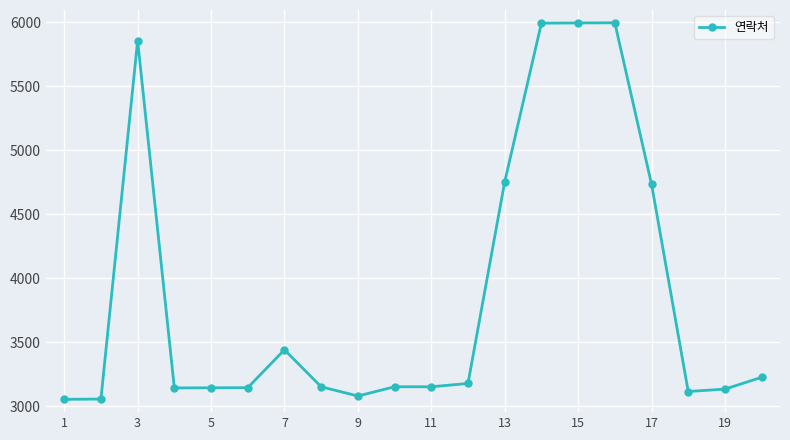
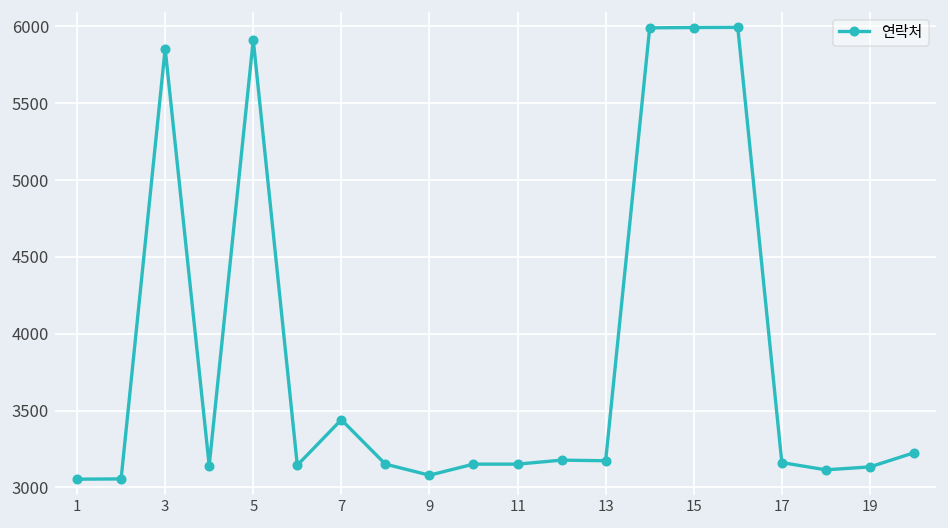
5: 3140 -> 5910
13: 4750 -> 3170
17: 4730 -> 3160
